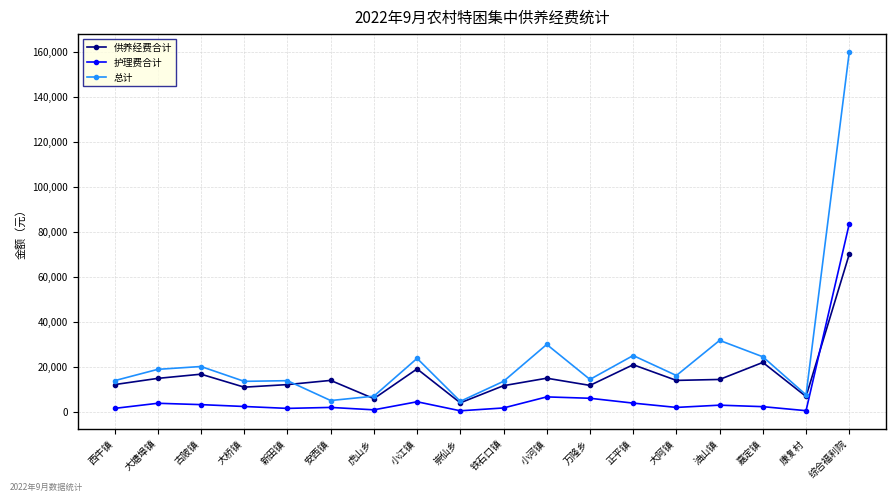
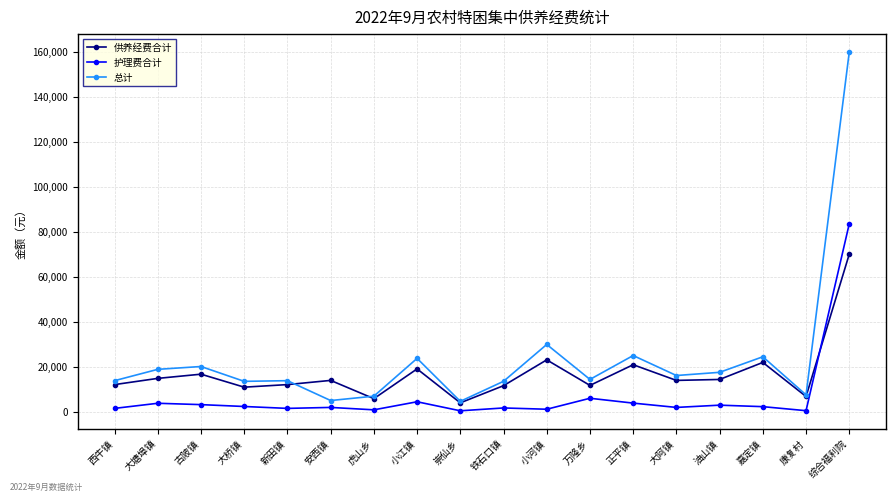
供养经费合计, 小河镇: 15,000 -> 23,000
护理费合计, 小河镇: 7,000 -> 1,000
总计, 油山镇: 32,000 -> 18,000
